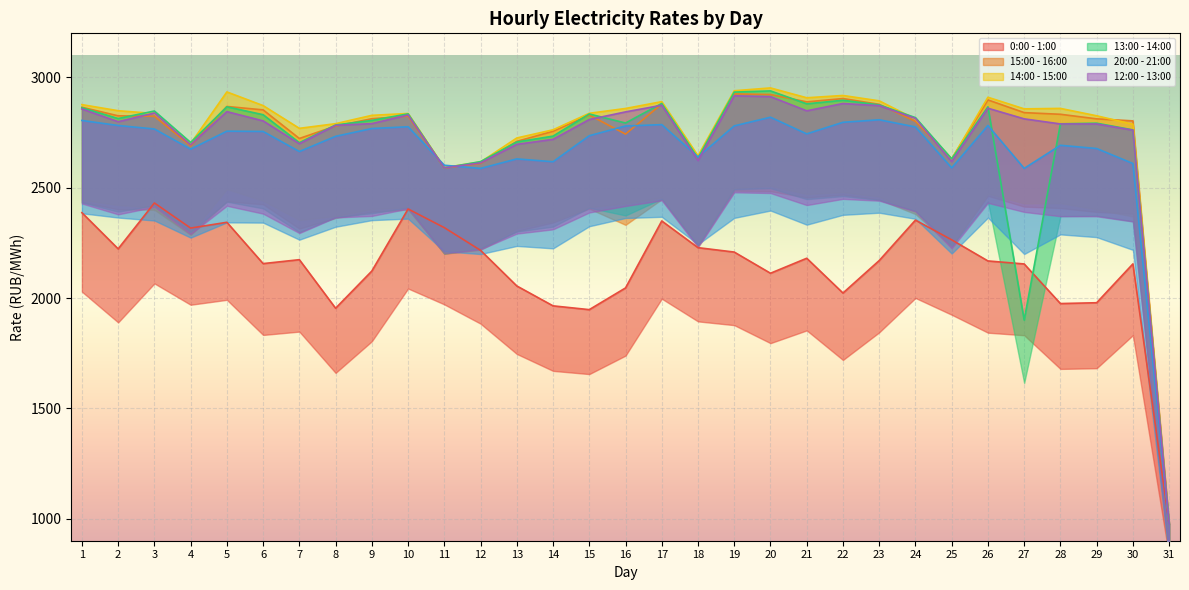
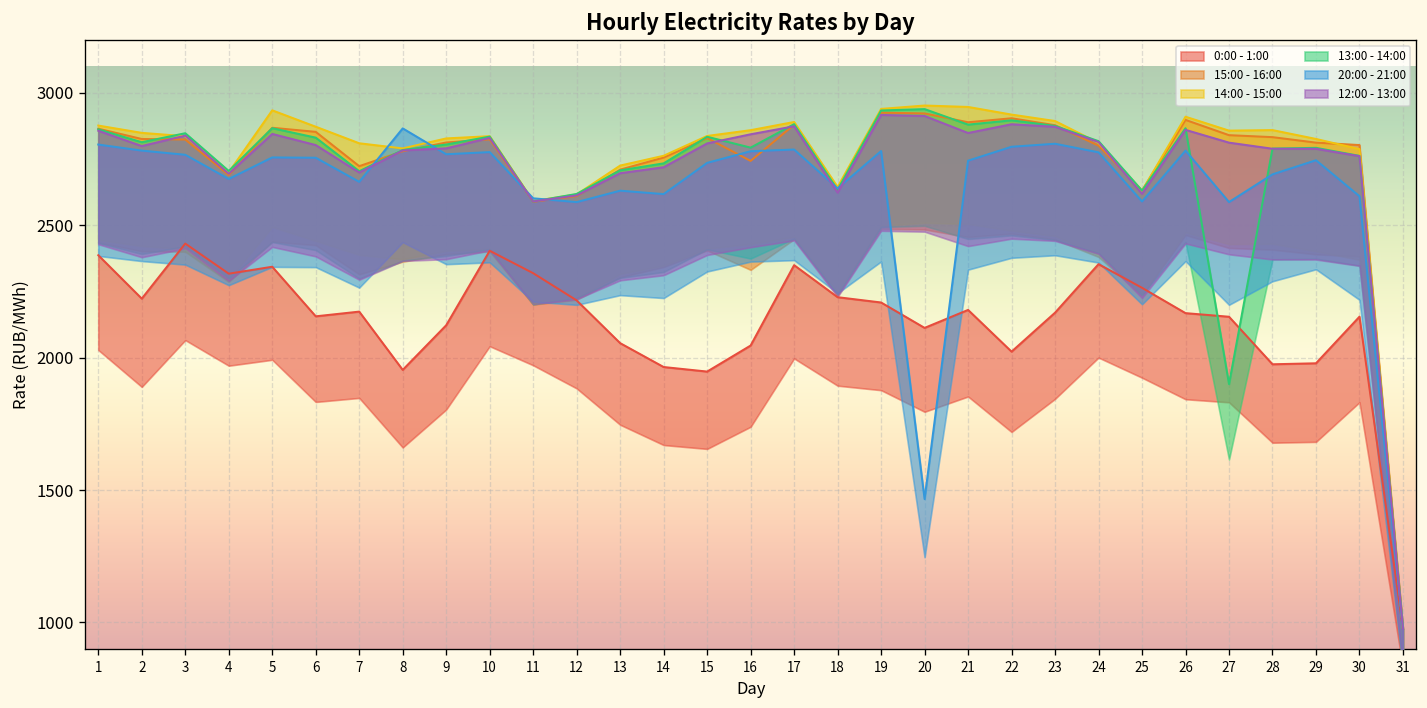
14:00 - 15:00, 7: 2770 -> 2810
20:00 - 21:00, 8: 2730 -> 2870
20:00 - 21:00, 20: 2820 -> 1470
14:00 - 15:00, 21: 2910 -> 2950
20:00 - 21:00, 29: 2680 -> 2750
